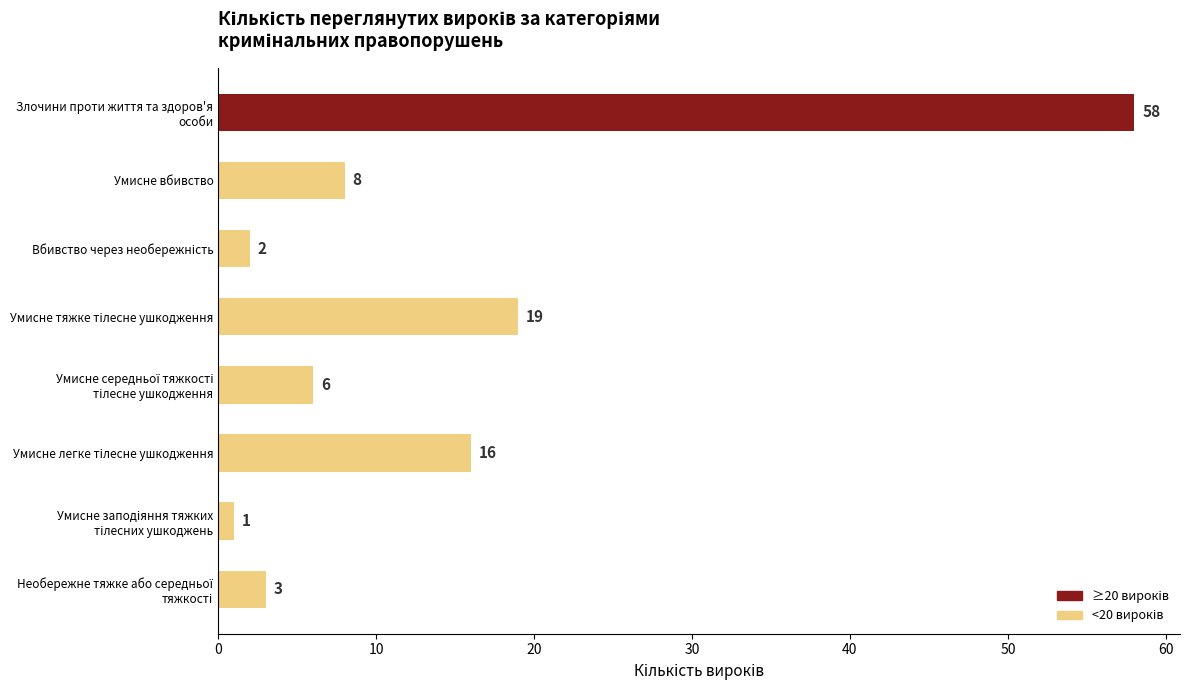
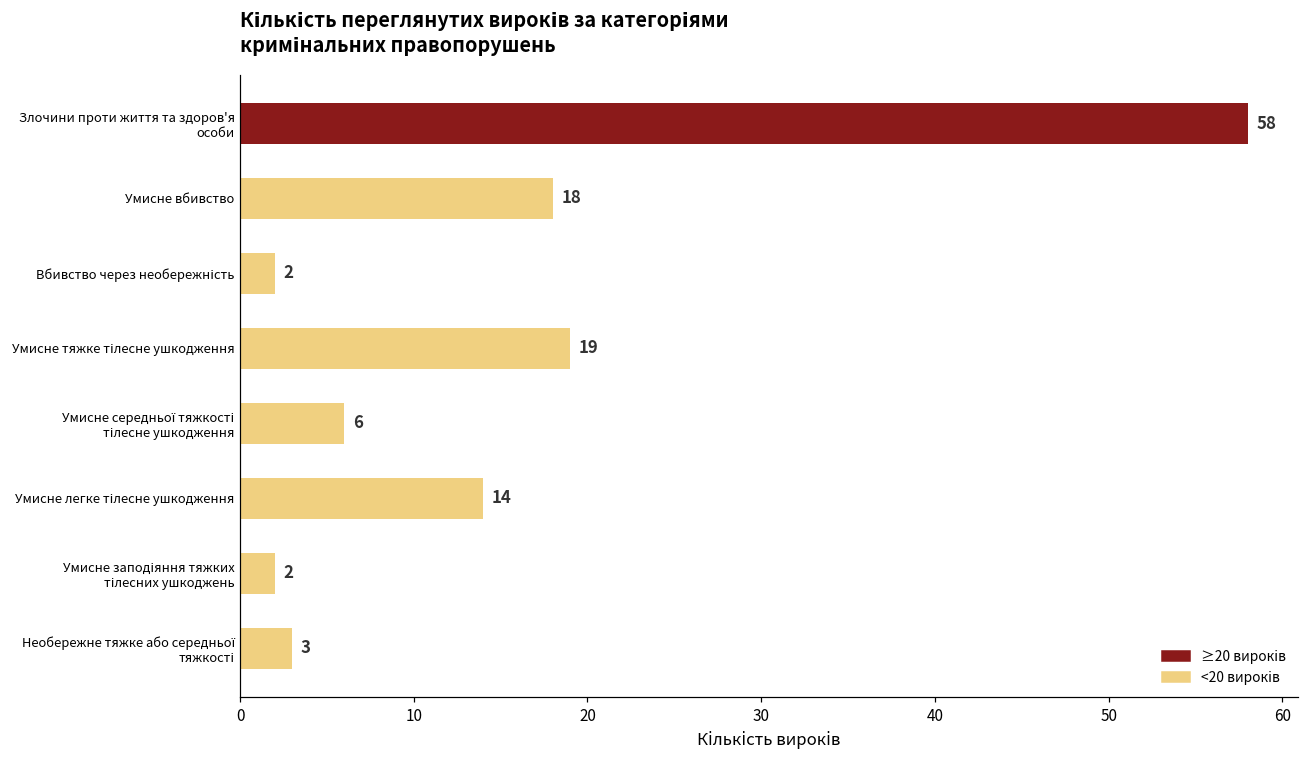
Умисне вбивство: 8 -> 18
Умисне легке тілесне ушкодження: 16 -> 14
Умисне заподіяння тяжких тілесних ушкоджень: 1 -> 2
